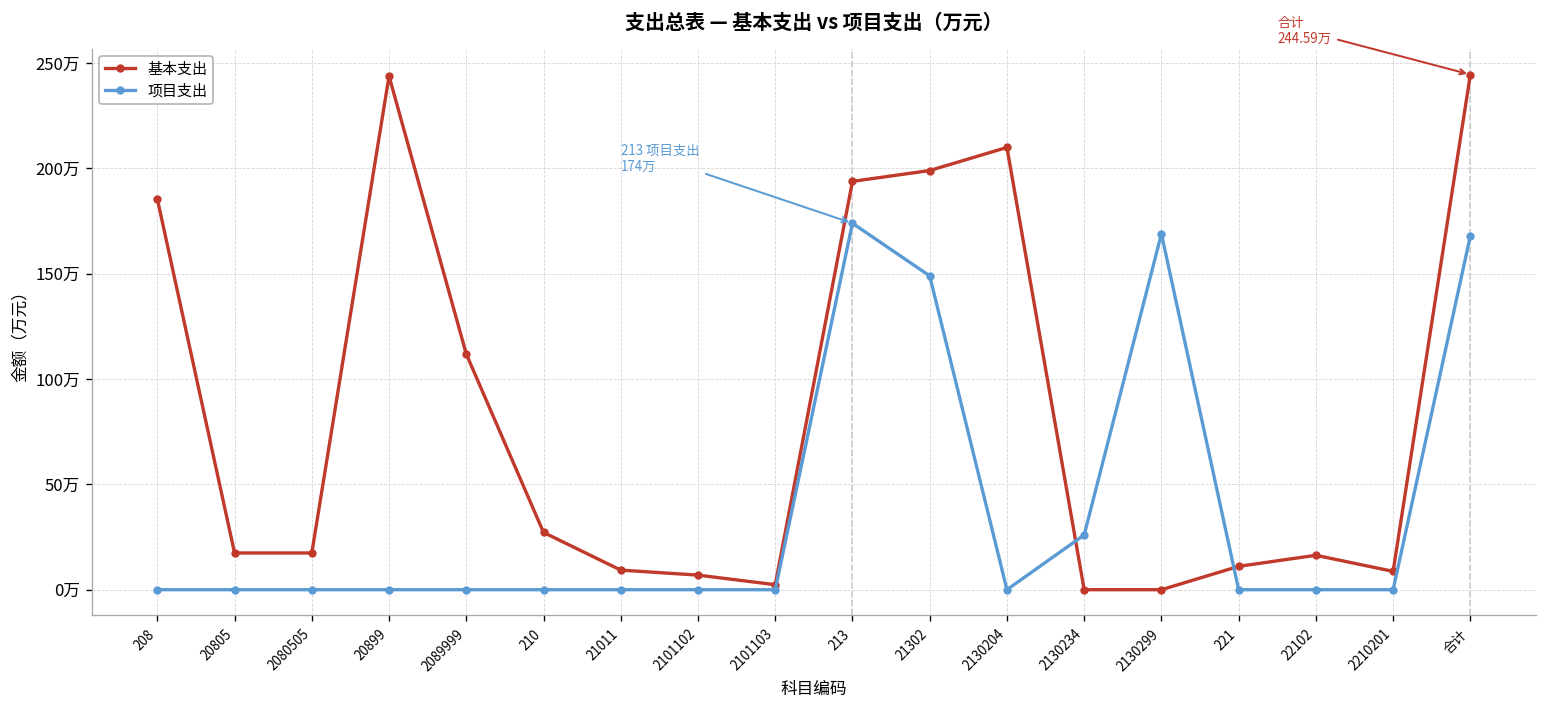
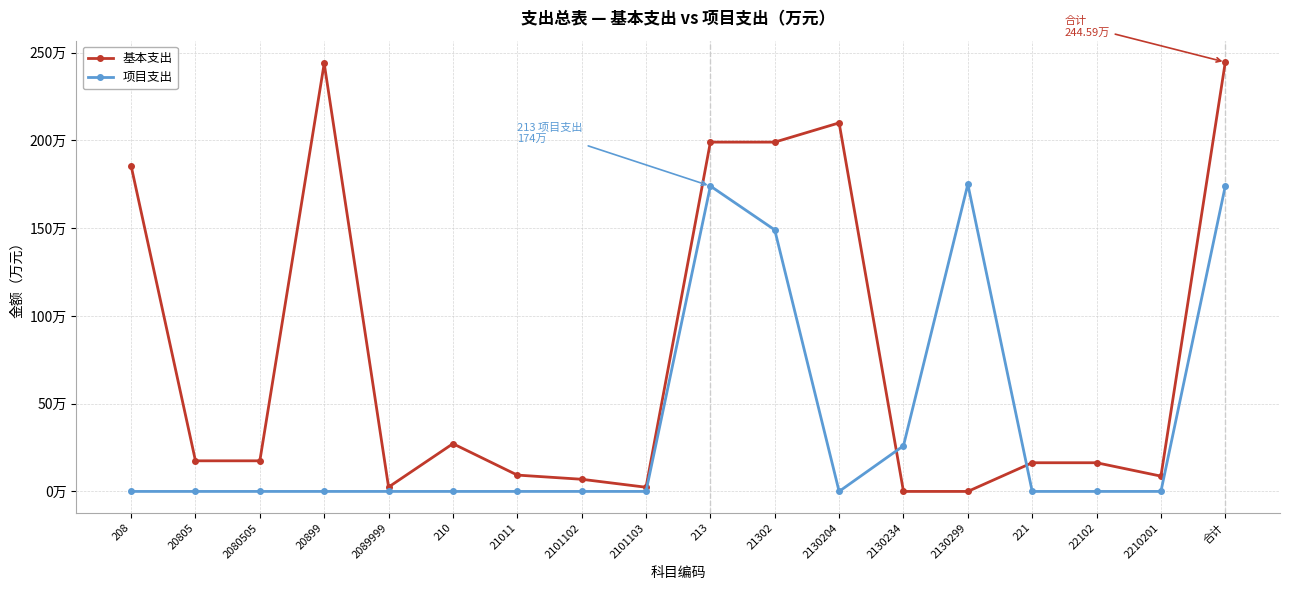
基本支出, 2089999: 112万 -> 2万
基本支出, 213: 194万 -> 199万
项目支出, 2130299: 169万 -> 175万
基本支出, 221: 11万 -> 16万
项目支出, 合计: 168万 -> 174万
